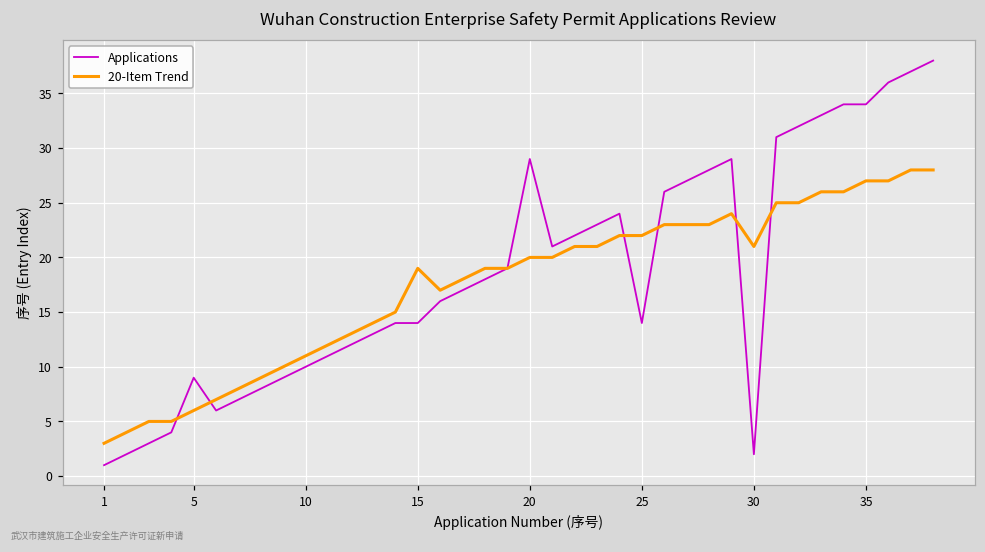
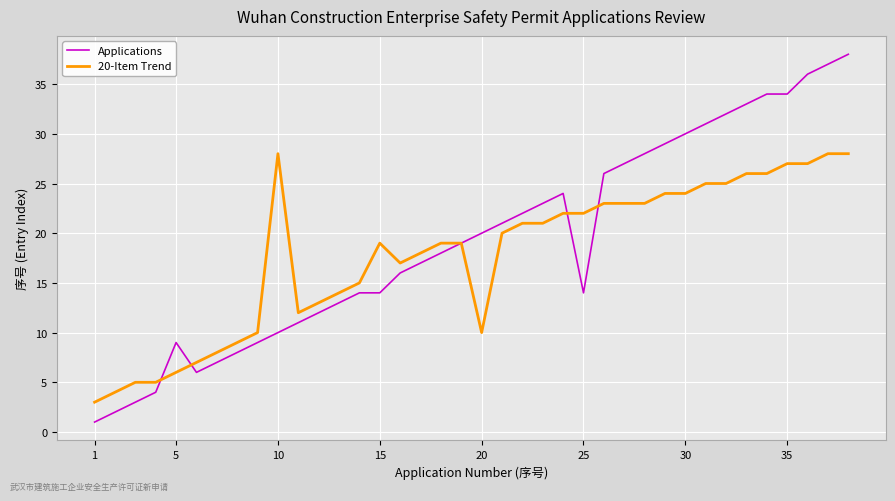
20-Item Trend, 10: 11 -> 28
Applications, 20: 29 -> 20
20-Item Trend, 20: 20 -> 10
Applications, 30: 2 -> 30
20-Item Trend, 30: 21 -> 24
